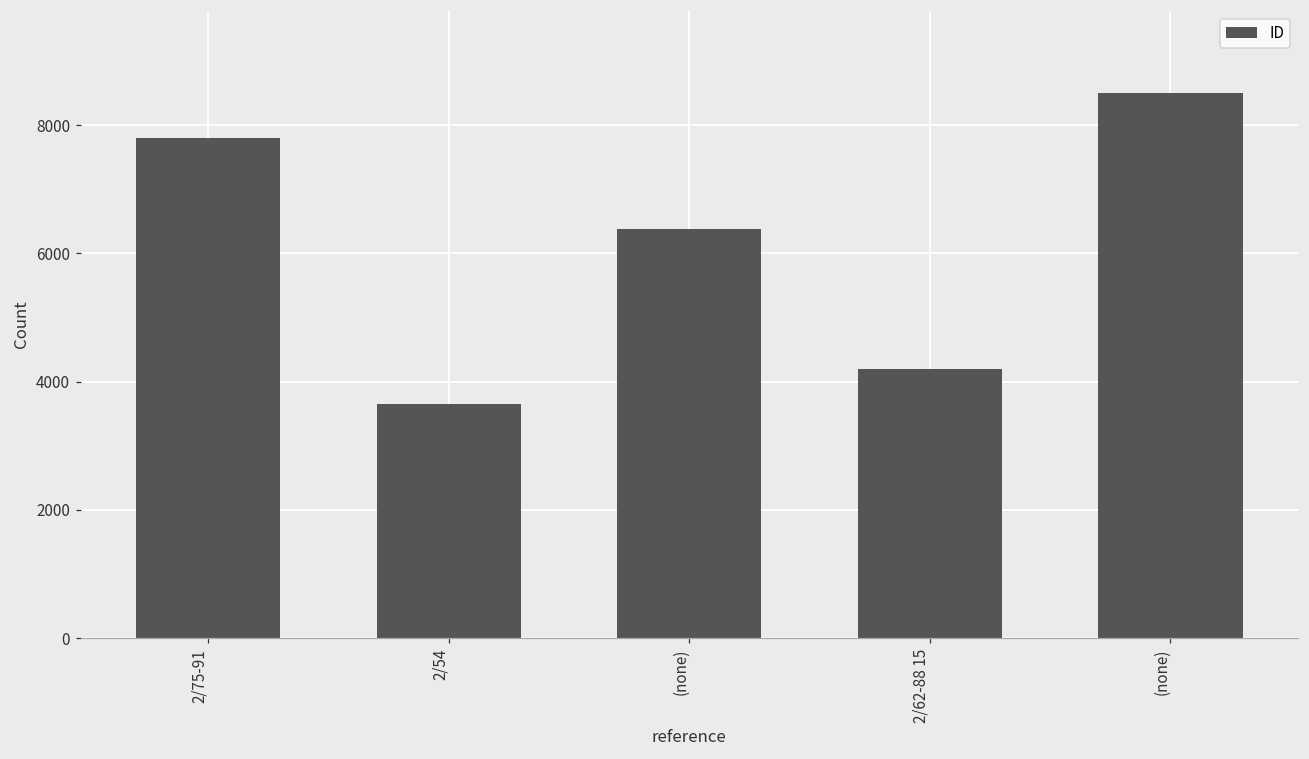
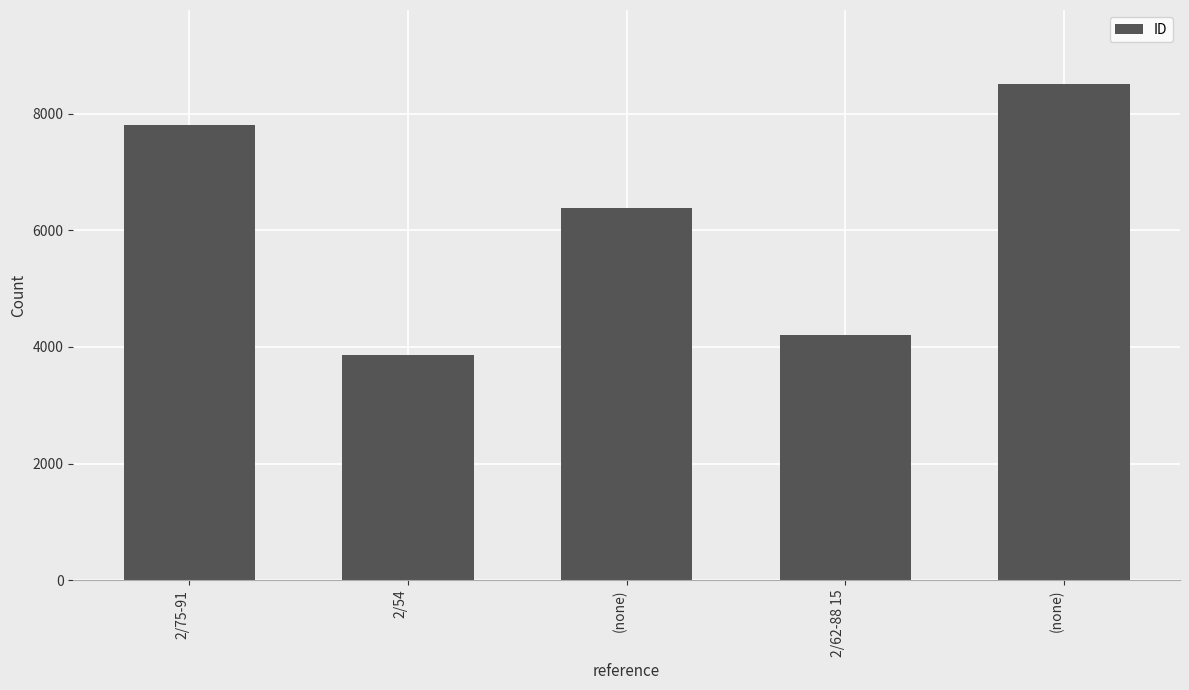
2/54: 3700 -> 3900
